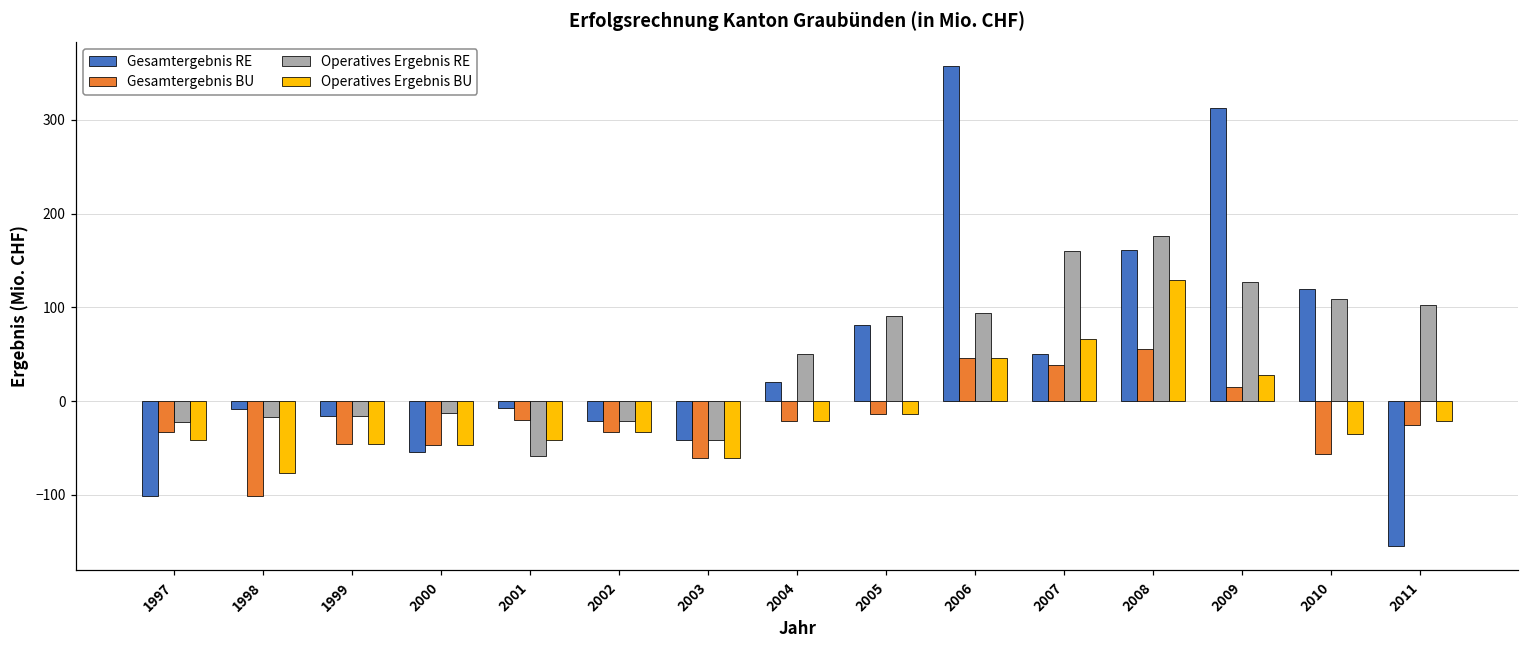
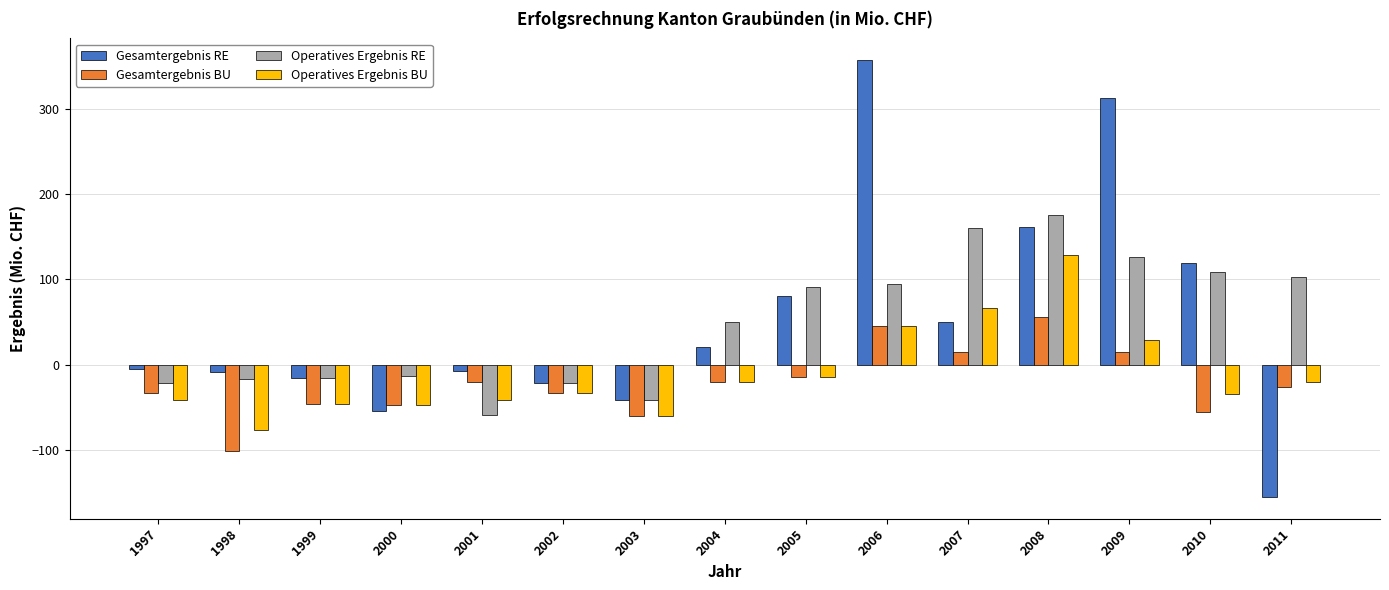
Gesamtergebnis RE, 1997: -100 -> -10
Gesamtergebnis BU, 2007: 40 -> 20
